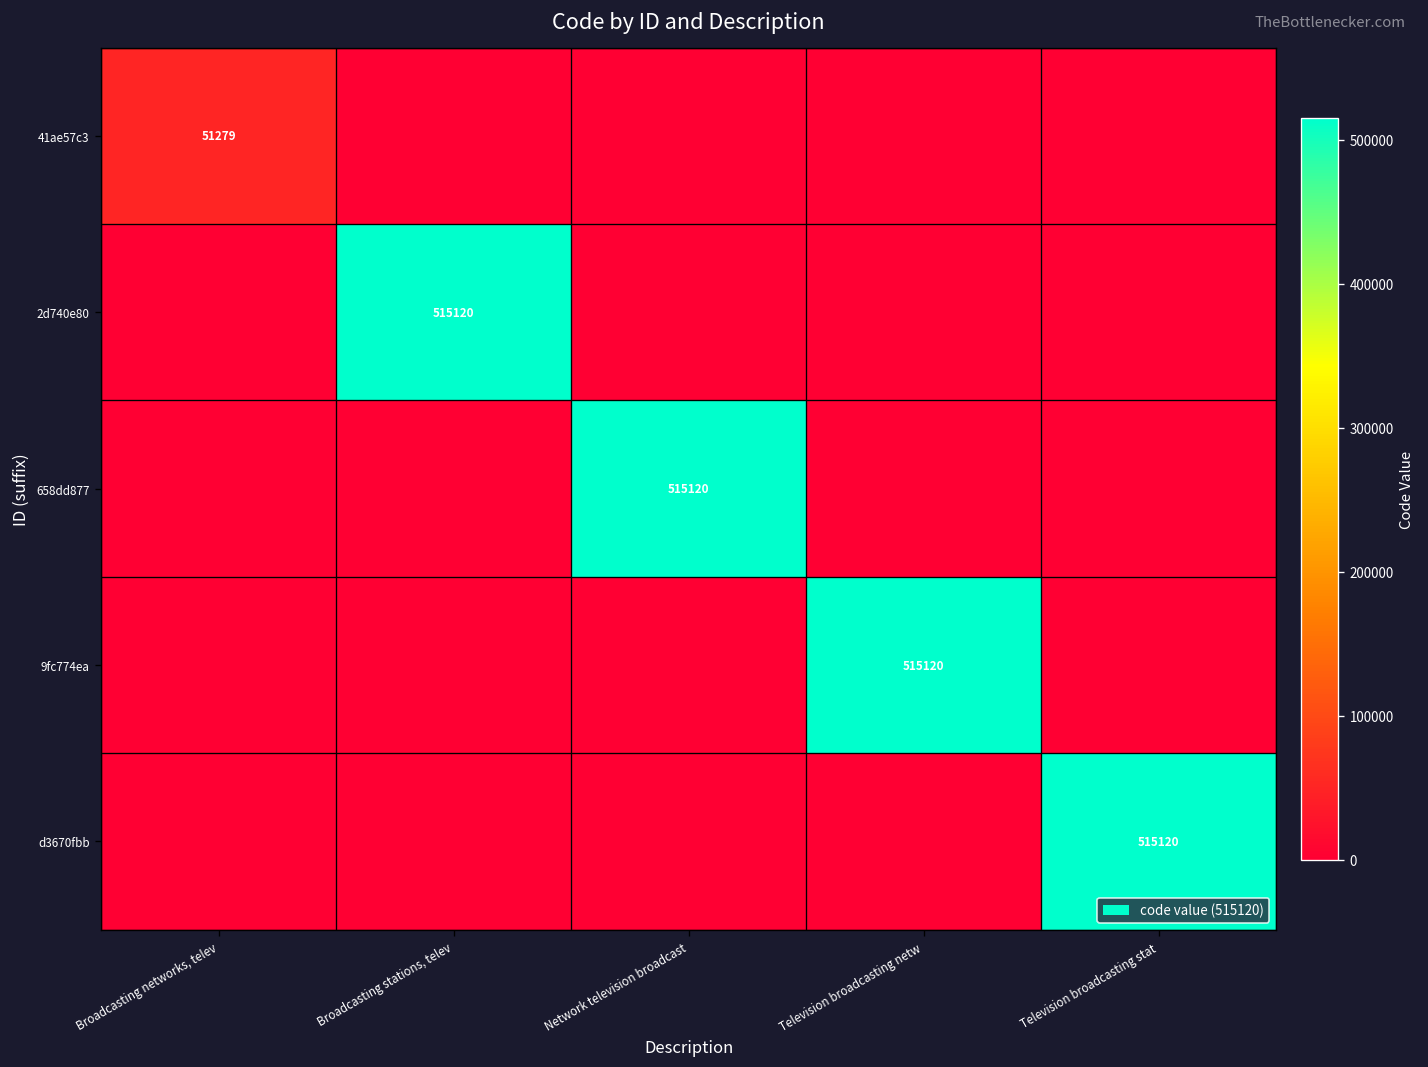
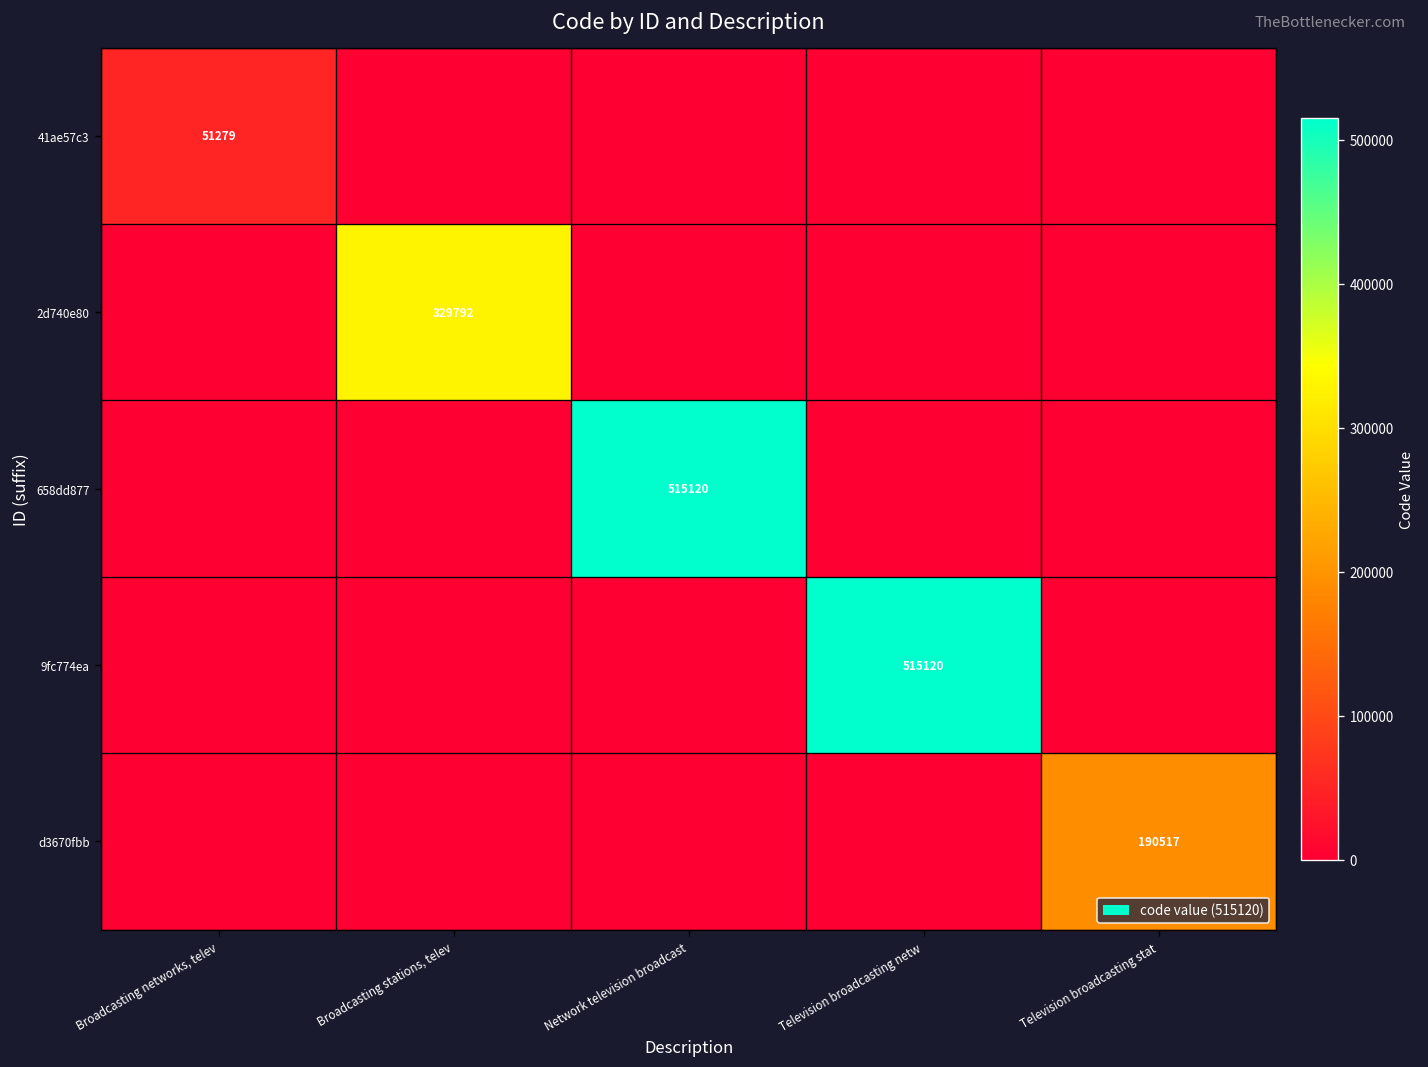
2d740e80, Broadcasting stations, telev: 515120 -> 329792
d3670fbb, Television broadcasting stat: 515120 -> 190517
